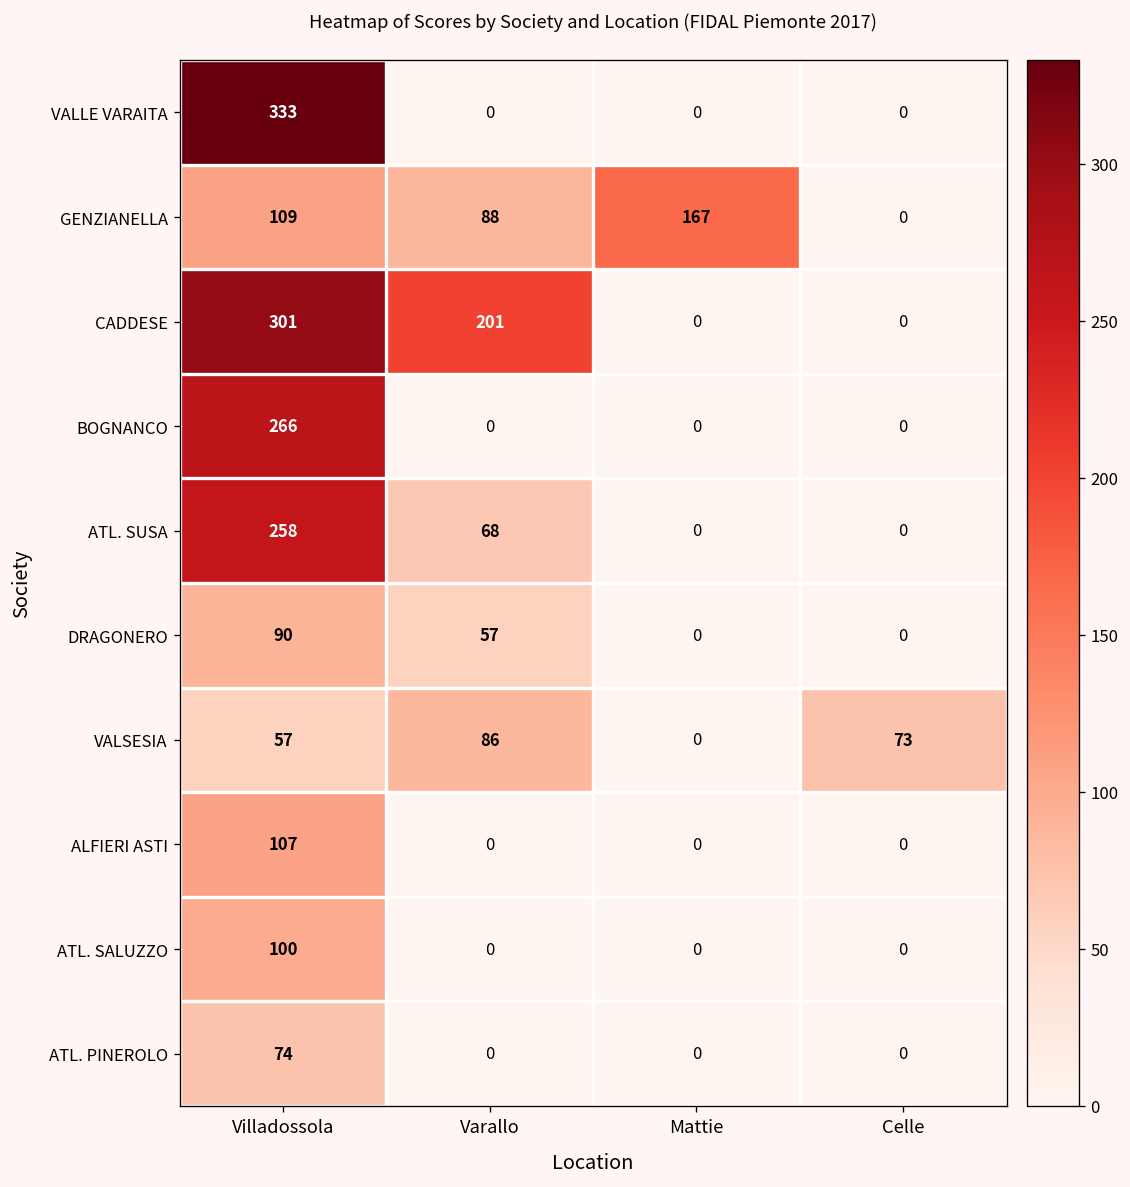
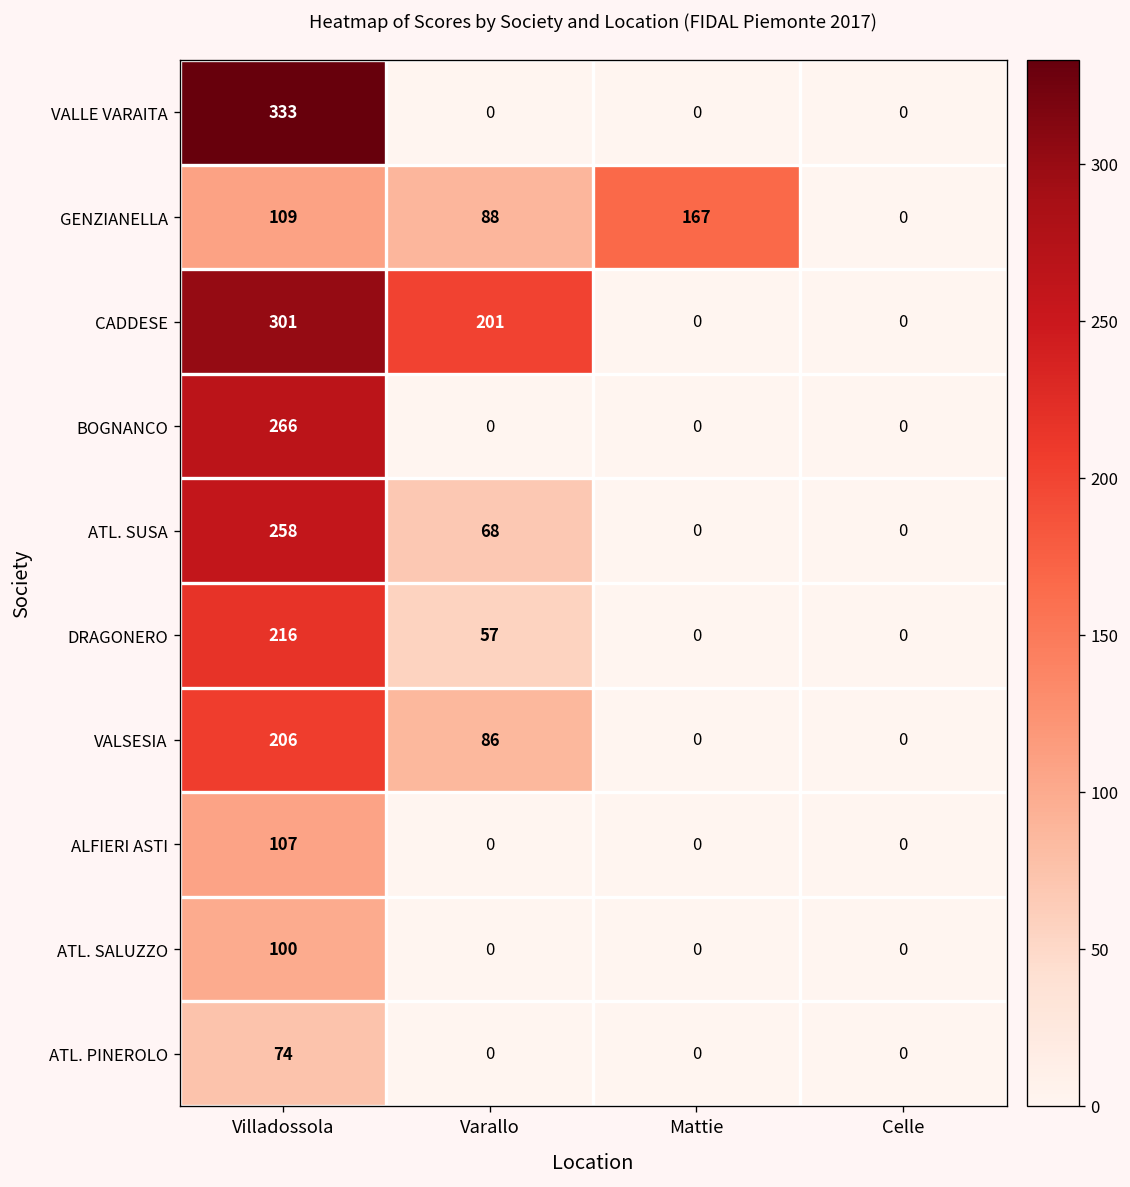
DRAGONERO, Villadossola: 90 -> 216
VALSESIA, Villadossola: 57 -> 206
VALSESIA, Celle: 73 -> 0
